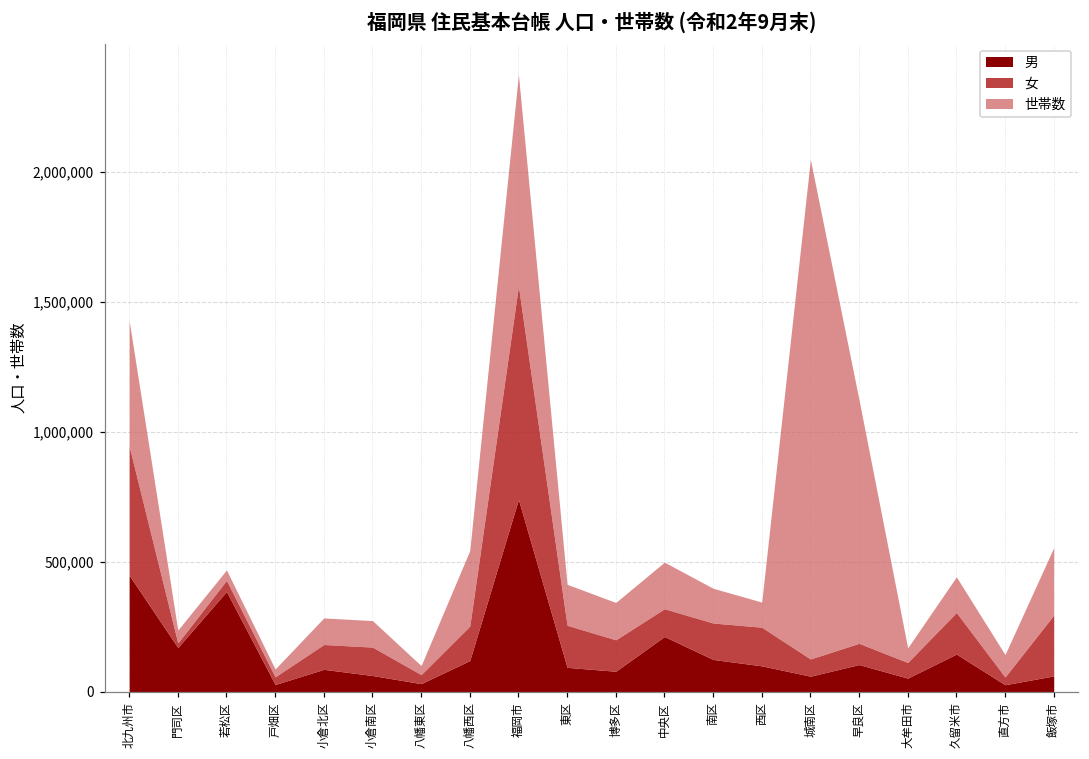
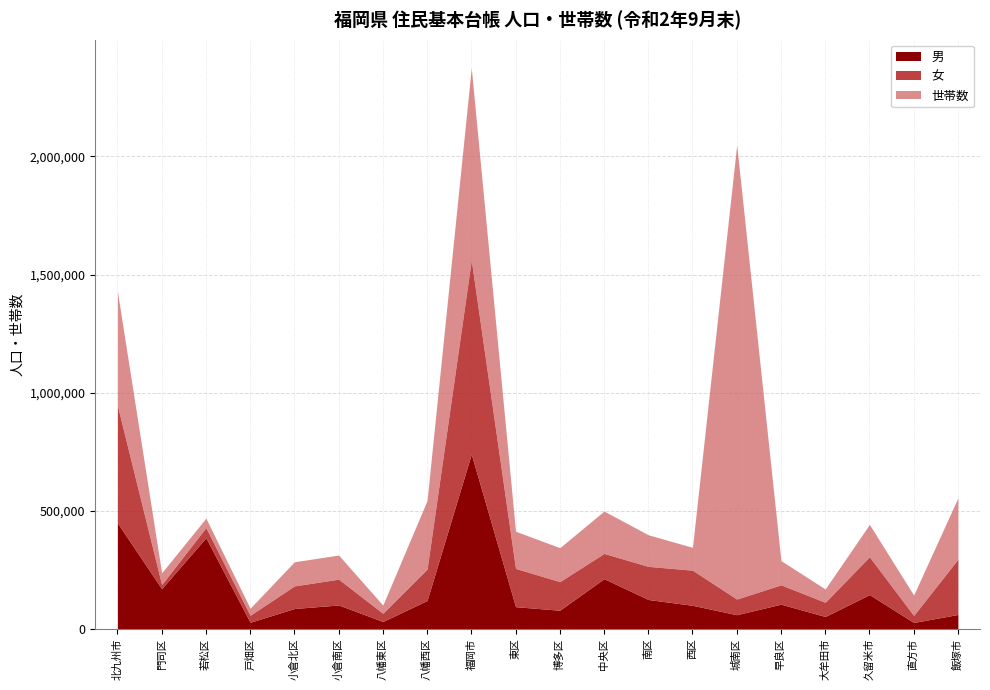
男, 小倉南区: 60,000 -> 100,000
世帯数, 早良区: 940,000 -> 100,000
